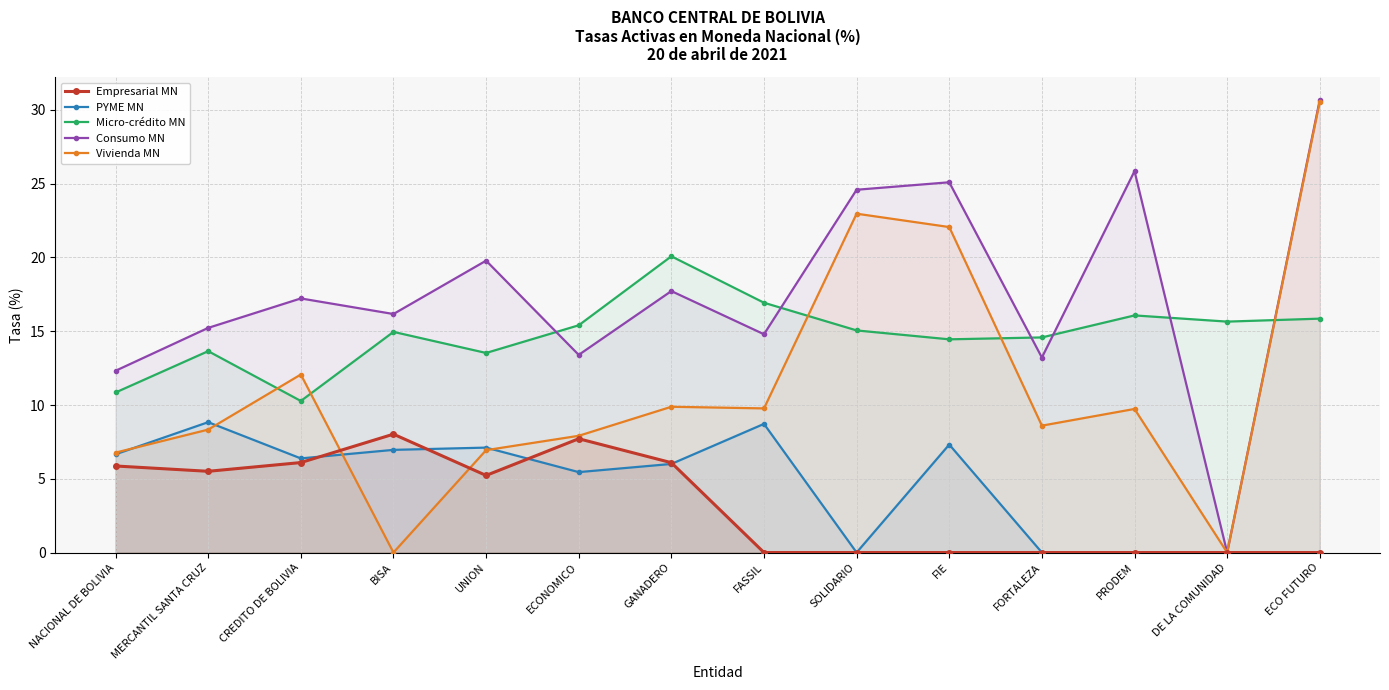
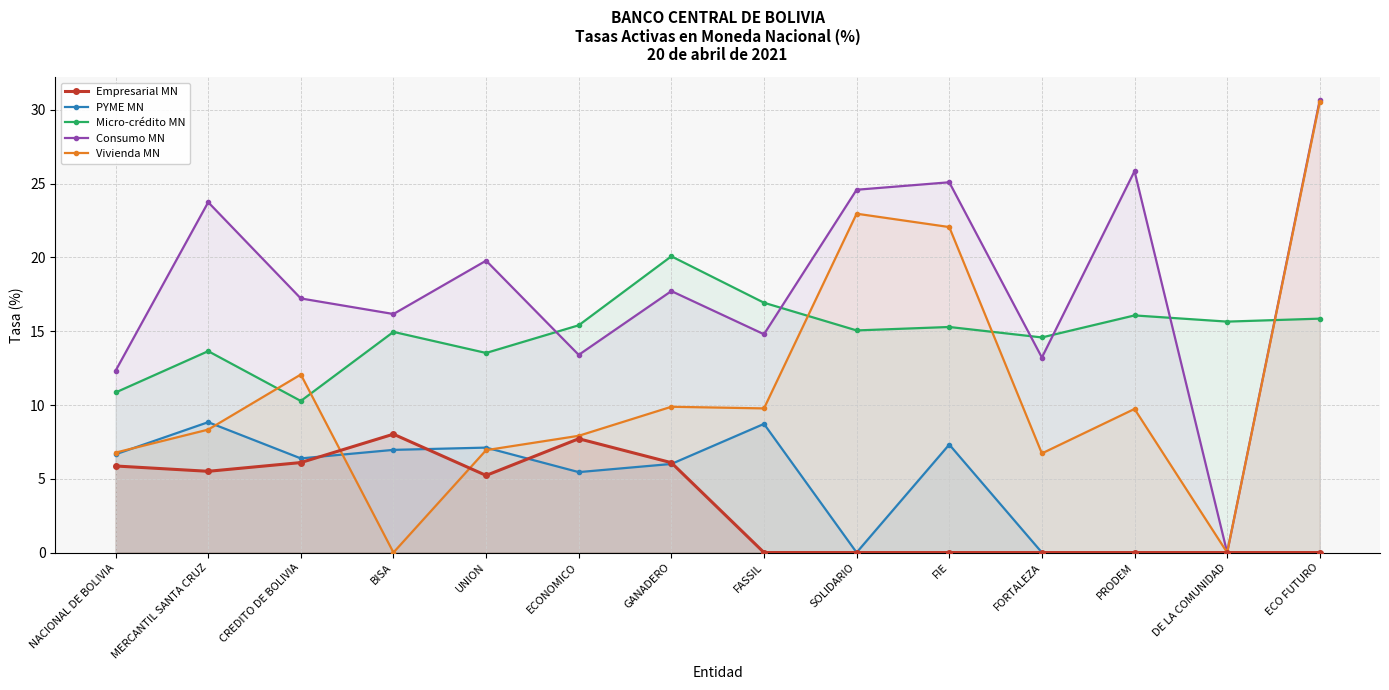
Consumo MN, MERCANTIL SANTA CRUZ: 15.2 -> 23.7
Micro-crédito MN, FIE: 14.5 -> 15.3
Vivienda MN, FORTALEZA: 8.6 -> 6.7
